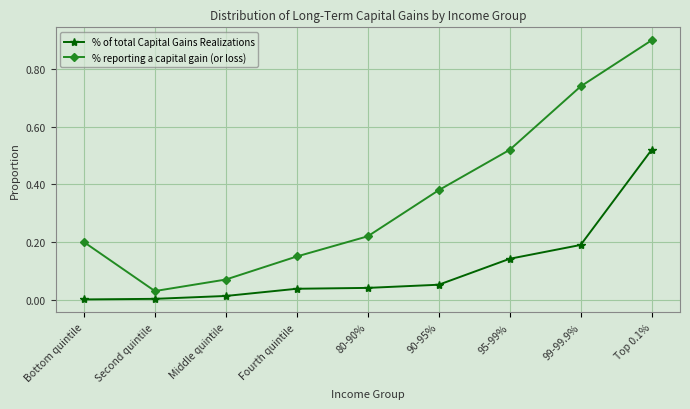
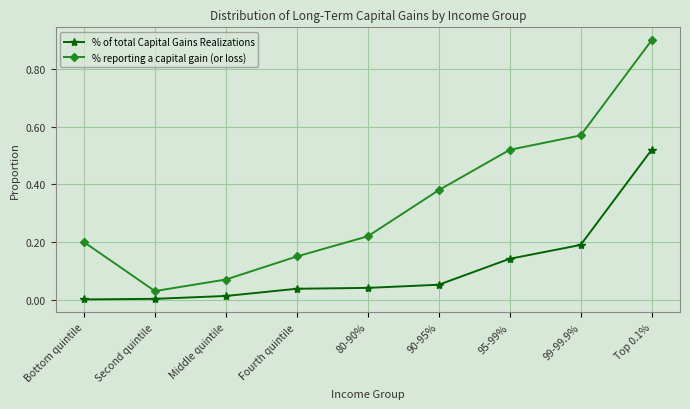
% reporting a capital gain (or loss), 99-99.9%: 0.74 -> 0.57
